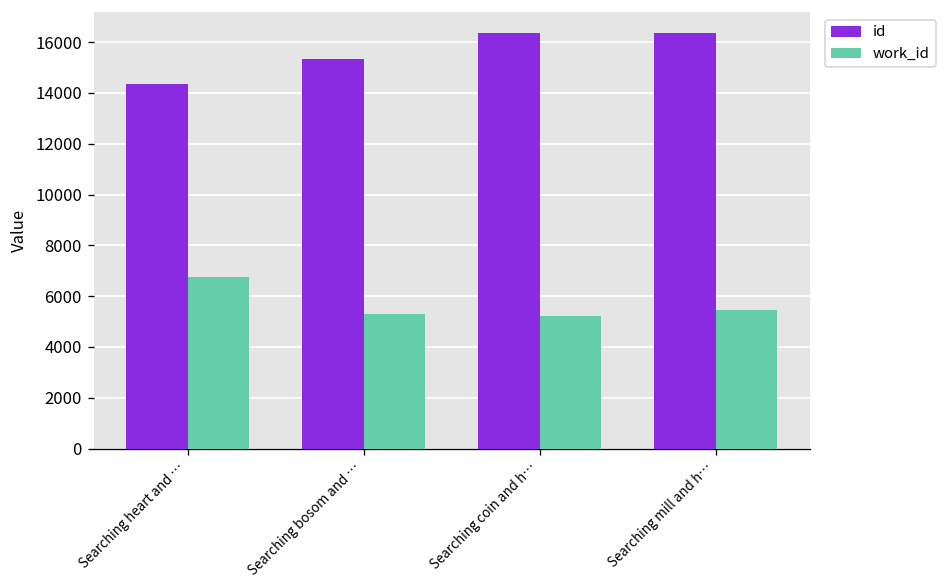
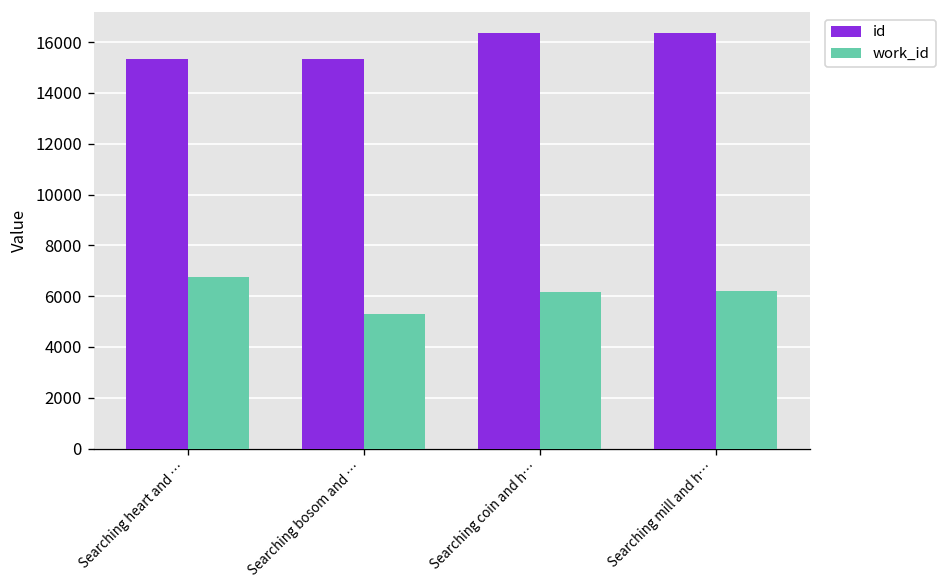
id, Searching heart and …: 14300 -> 15300
work_id, Searching coin and h…: 5200 -> 6200
work_id, Searching mill and h…: 5400 -> 6200
